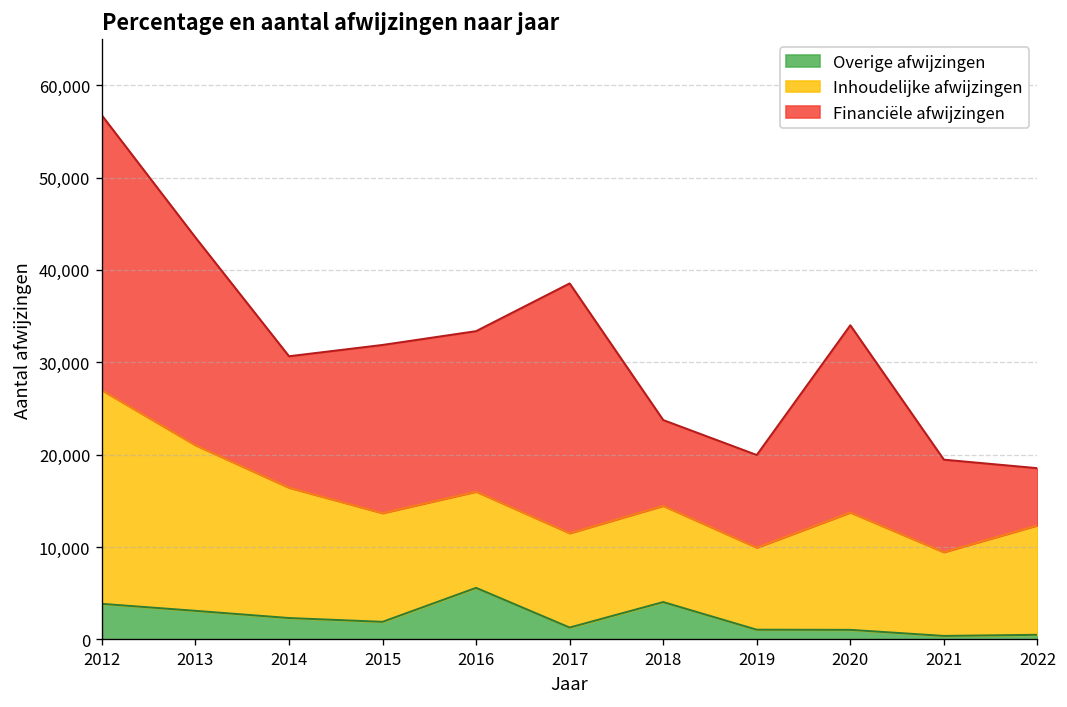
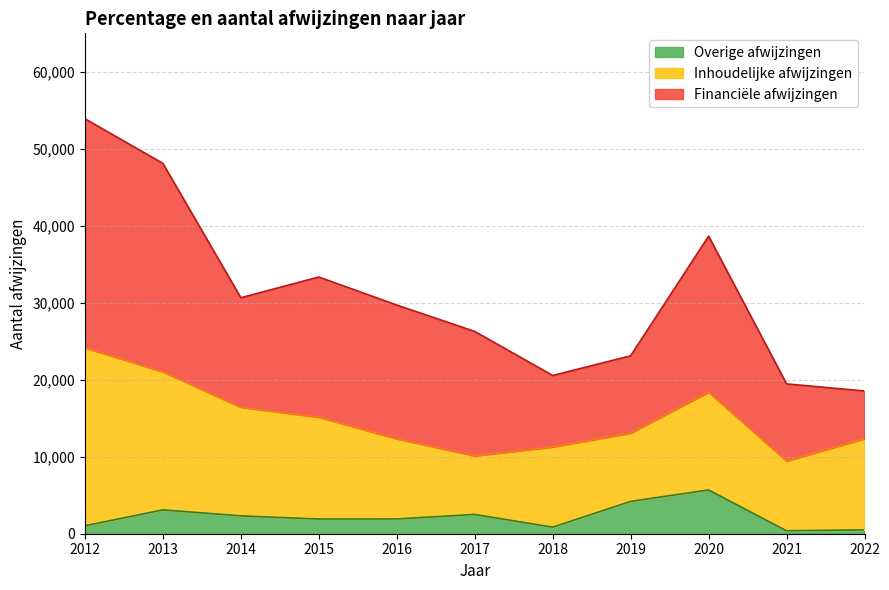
Overige afwijzingen, 2012: 4,000 -> 1,000
Financiële afwijzingen, 2013: 22,000 -> 27,000
Inhoudelijke afwijzingen, 2015: 12,000 -> 13,000
Overige afwijzingen, 2016: 6,000 -> 2,000
Overige afwijzingen, 2017: 1,000 -> 3,000
Inhoudelijke afwijzingen, 2017: 10,000 -> 8,000
Financiële afwijzingen, 2017: 27,000 -> 16,000
Overige afwijzingen, 2018: 4,000 -> 1,000
Overige afwijzingen, 2019: 1,000 -> 4,000
Overige afwijzingen, 2020: 1,000 -> 6,000
